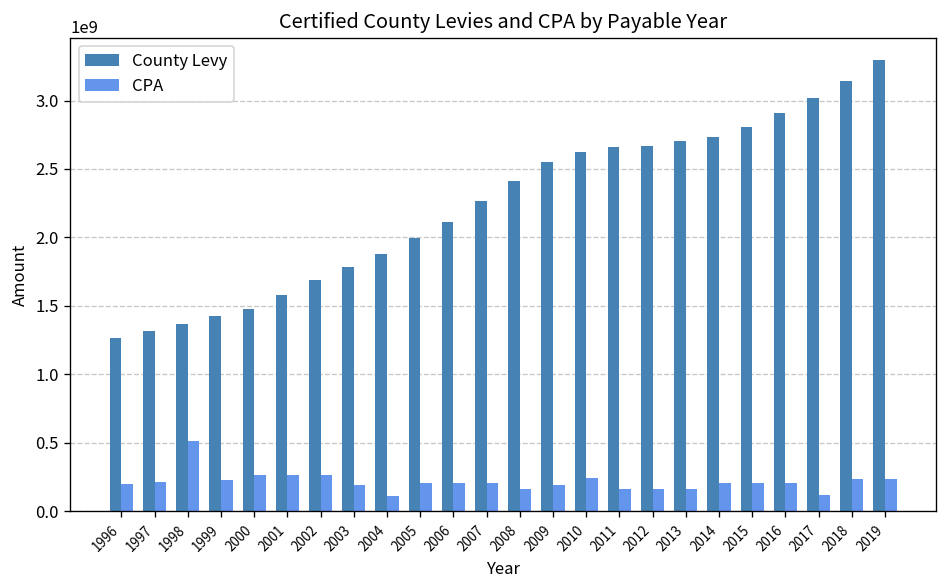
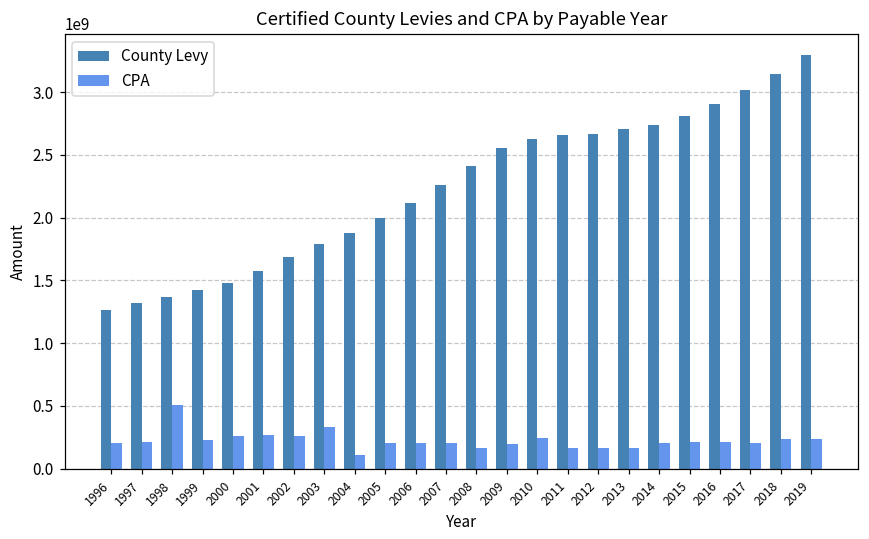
CPA, 2003: 190000000 -> 330000000
CPA, 2017: 120000000 -> 210000000
